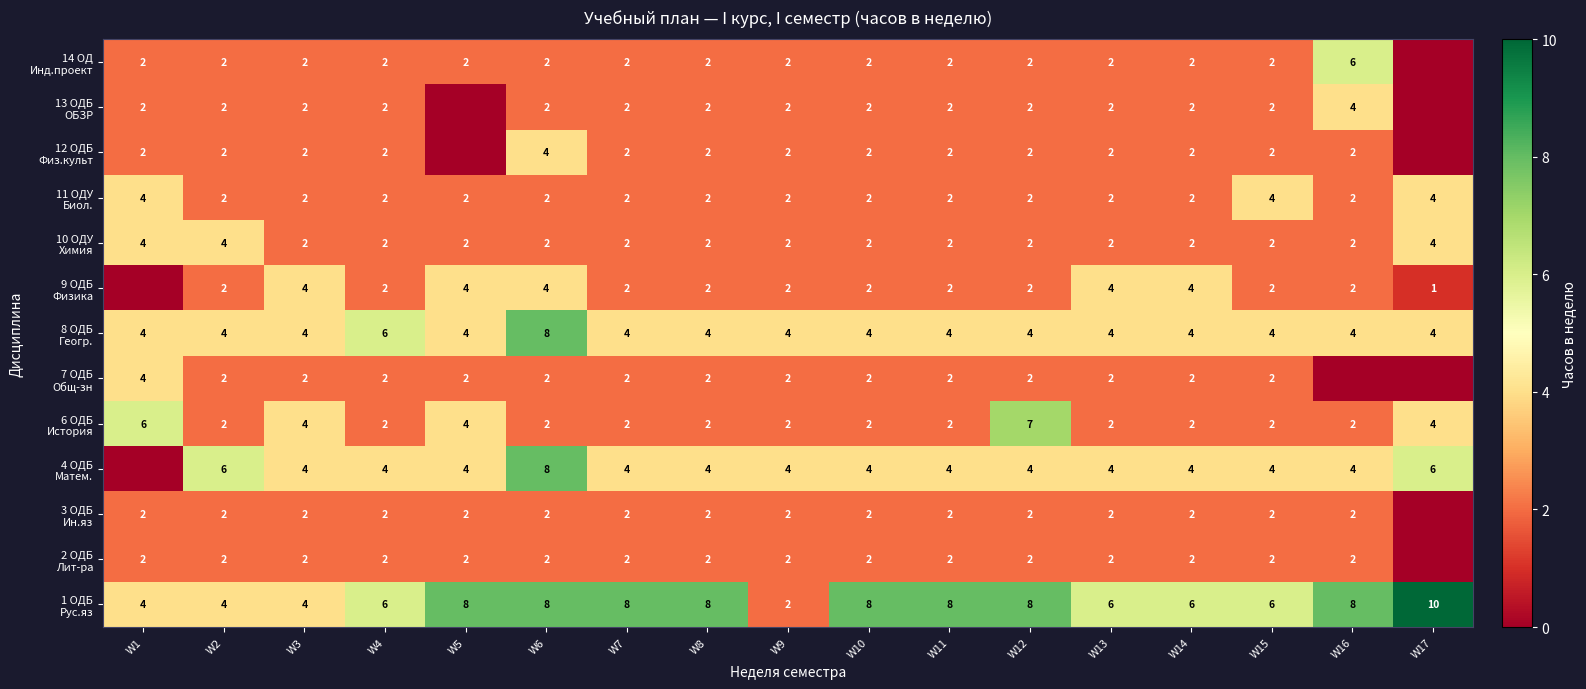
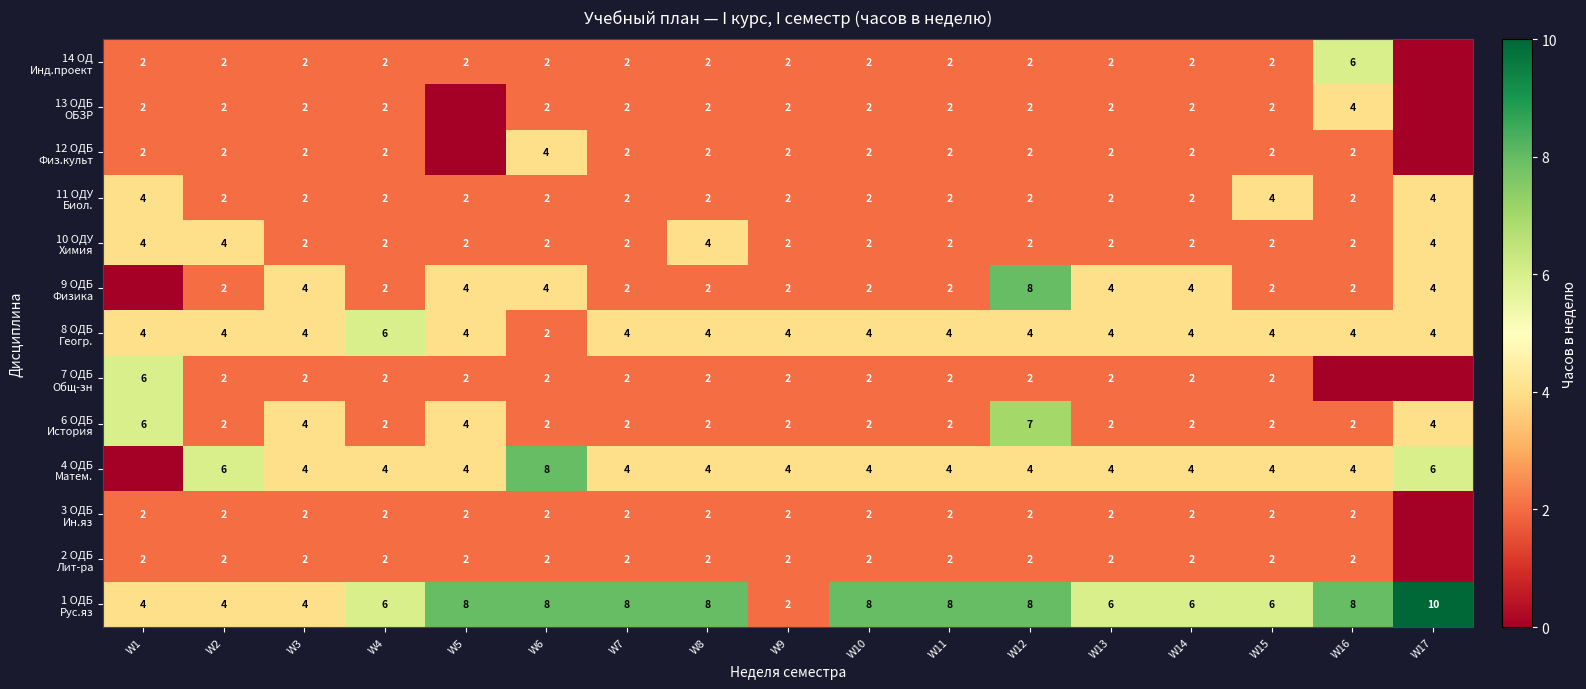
10 ОДУ Химия, W8: 2 -> 4
9 ОДБ Физика, W12: 2 -> 8
9 ОДБ Физика, W17: 1 -> 4
8 ОДБ Геогр., W6: 8 -> 2
7 ОДБ Общ-зн, W1: 4 -> 6
